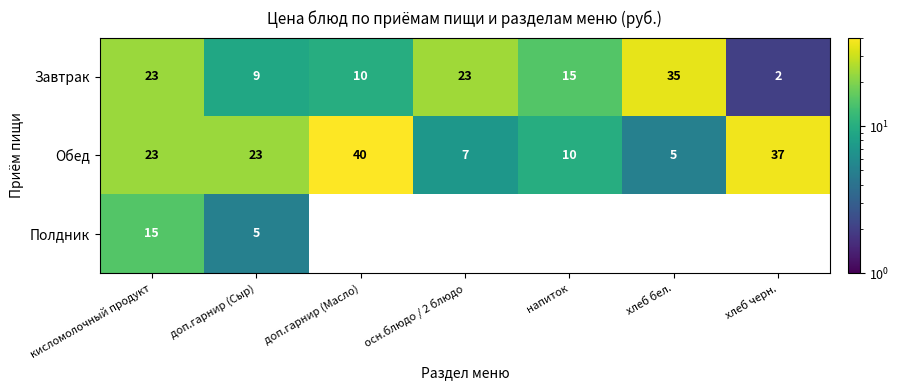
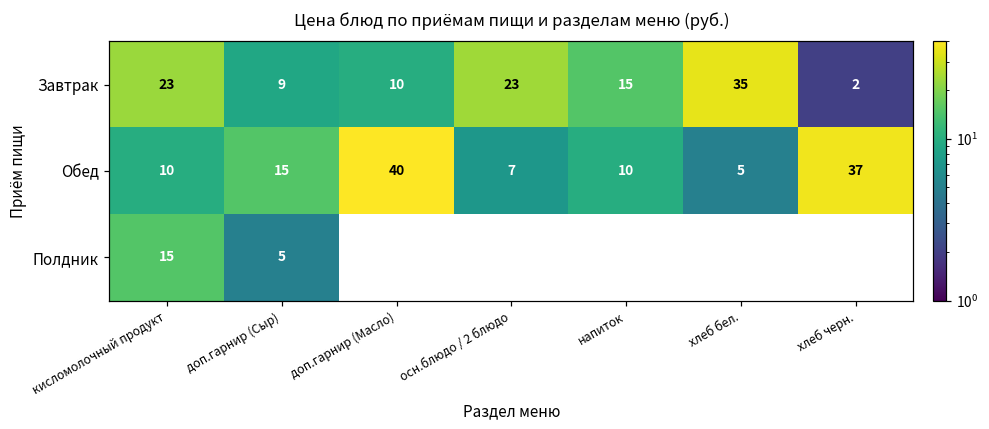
Обед, кисломолочный продукт: 23 -> 10
Обед, доп.гарнир (Сыр): 23 -> 15
